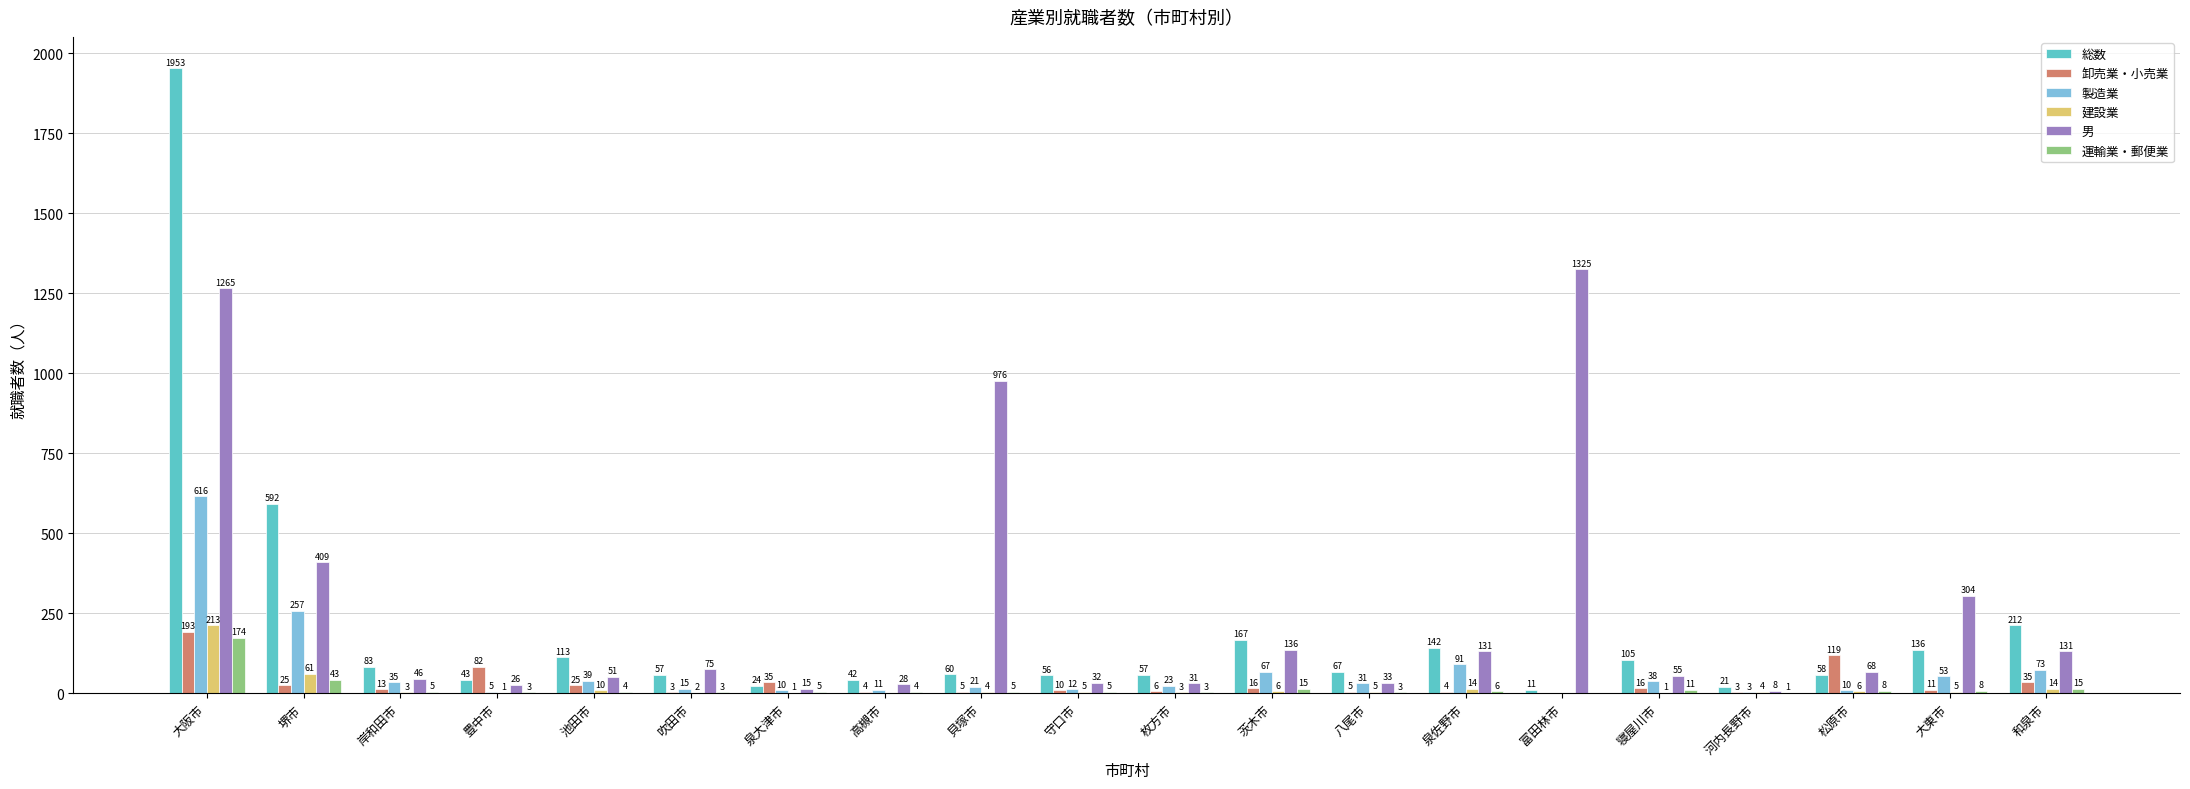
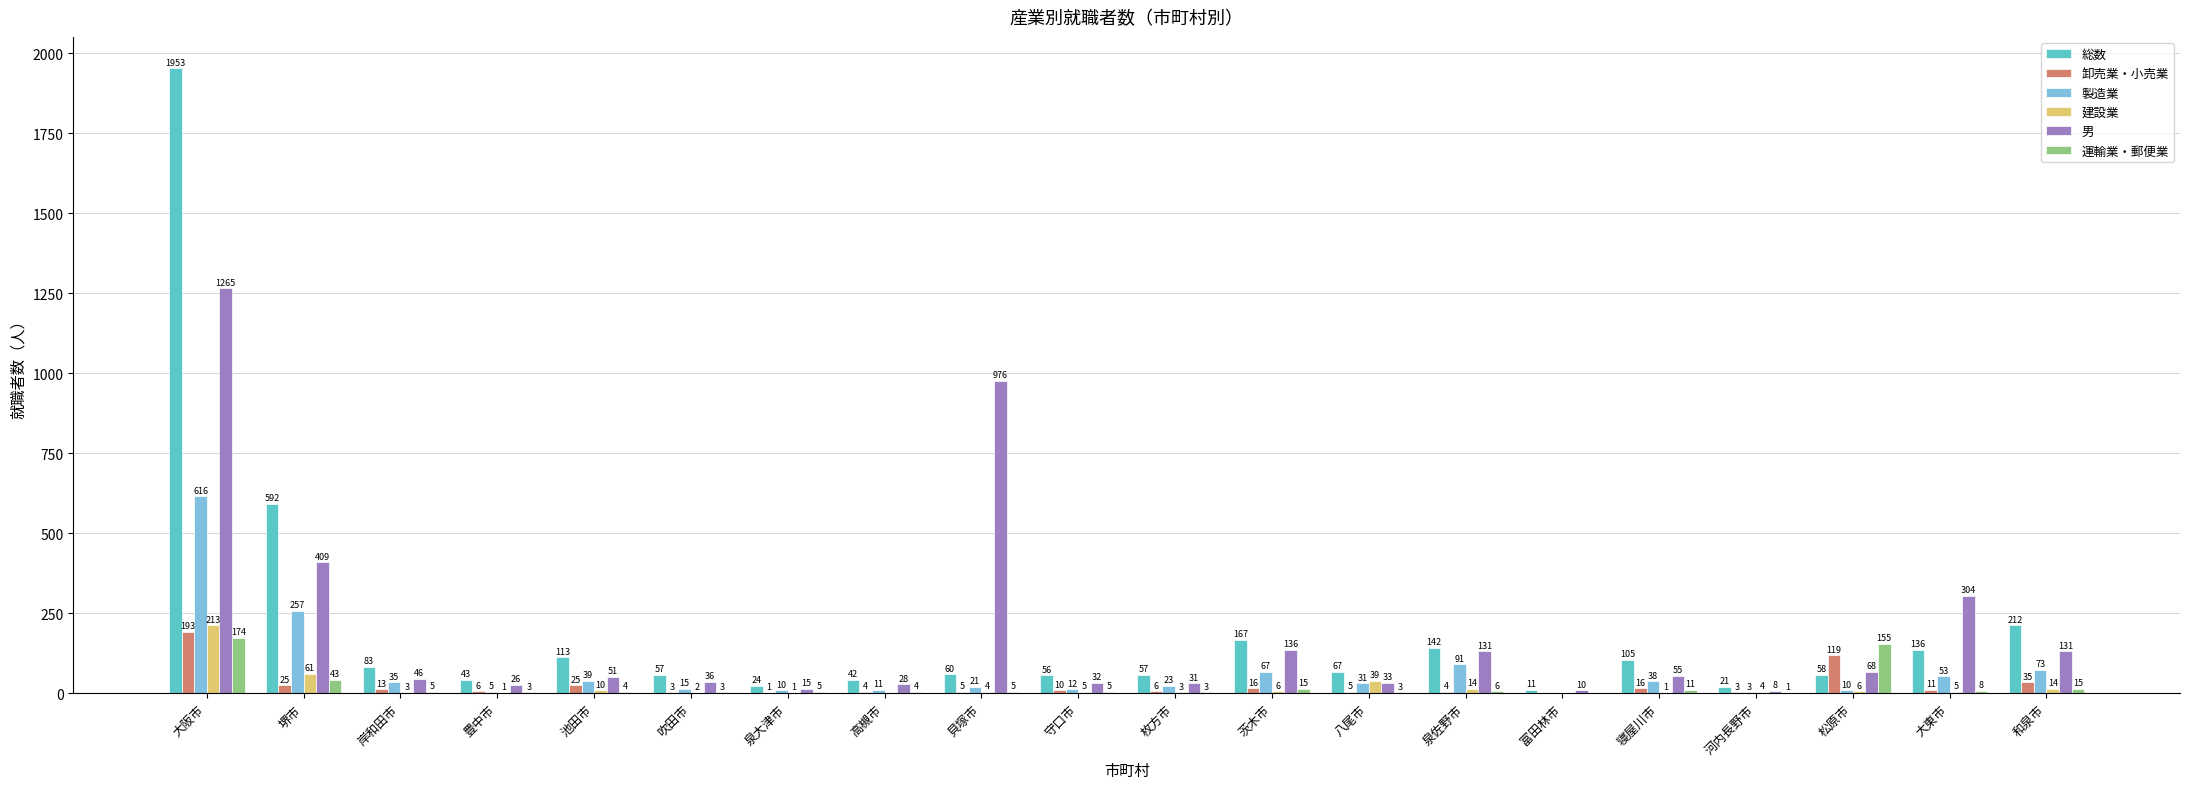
卸売業・小売業, 豊中市: 82 -> 6
男, 吹田市: 75 -> 36
卸売業・小売業, 泉大津市: 35 -> 1
建設業, 八尾市: 5 -> 39
男, 富田林市: 1325 -> 10
運輸業・郵便業, 松原市: 8 -> 155
